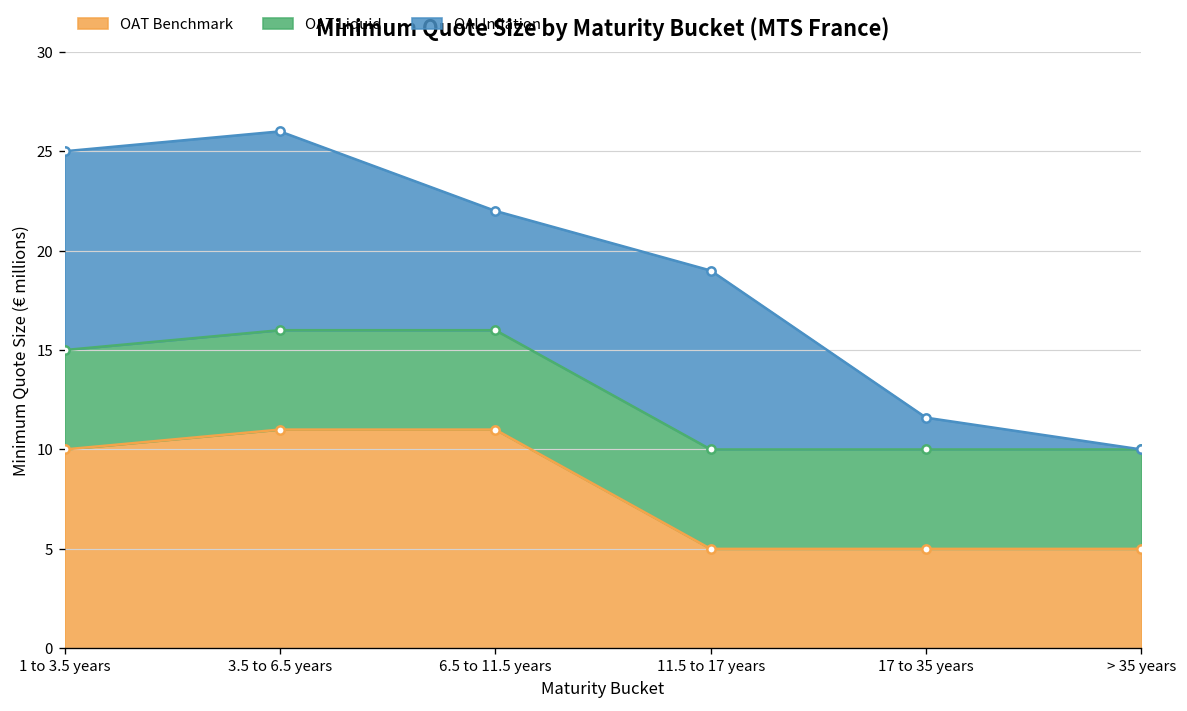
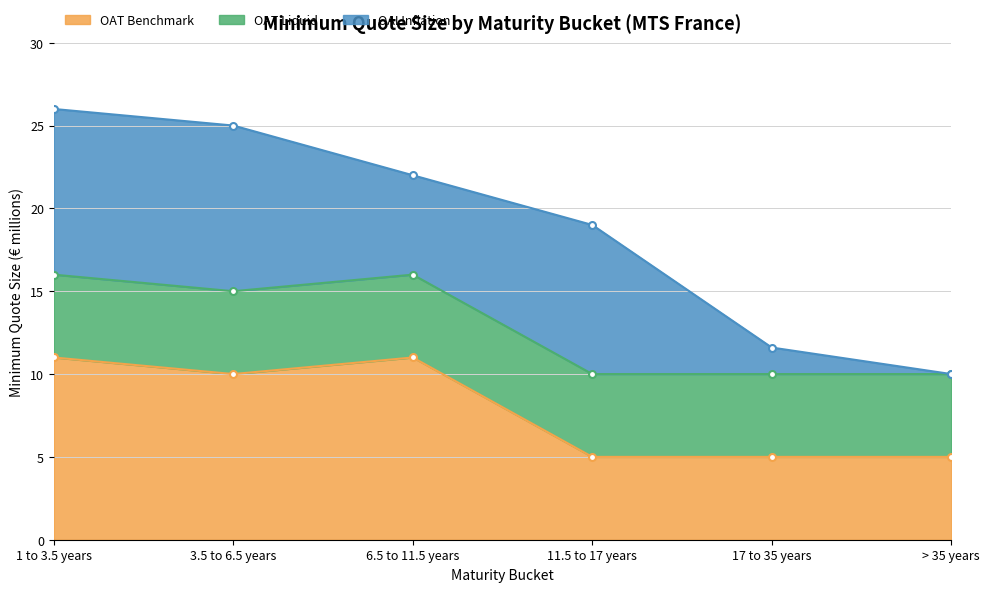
OAT Benchmark, 1 to 3.5 years: 10 -> 11
OAT Benchmark, 3.5 to 6.5 years: 11 -> 10
